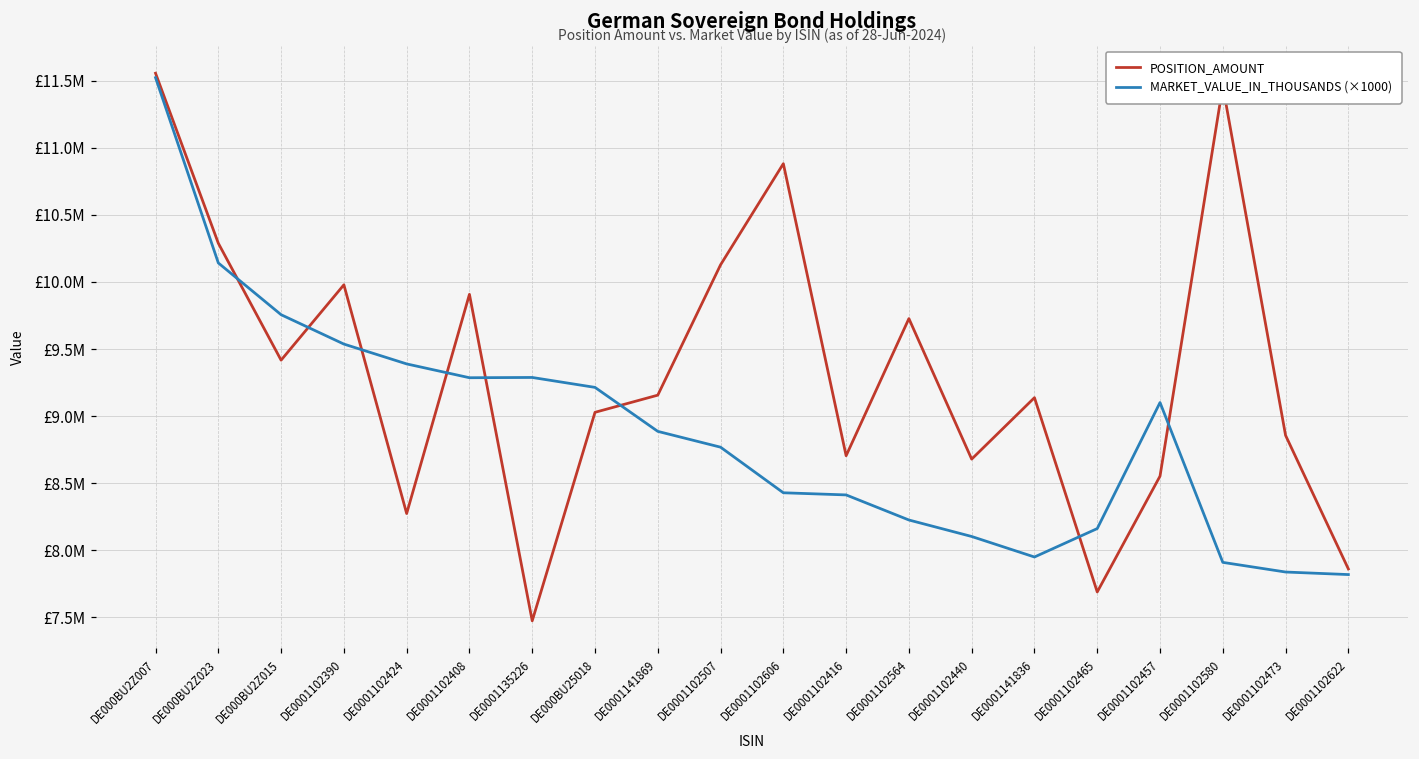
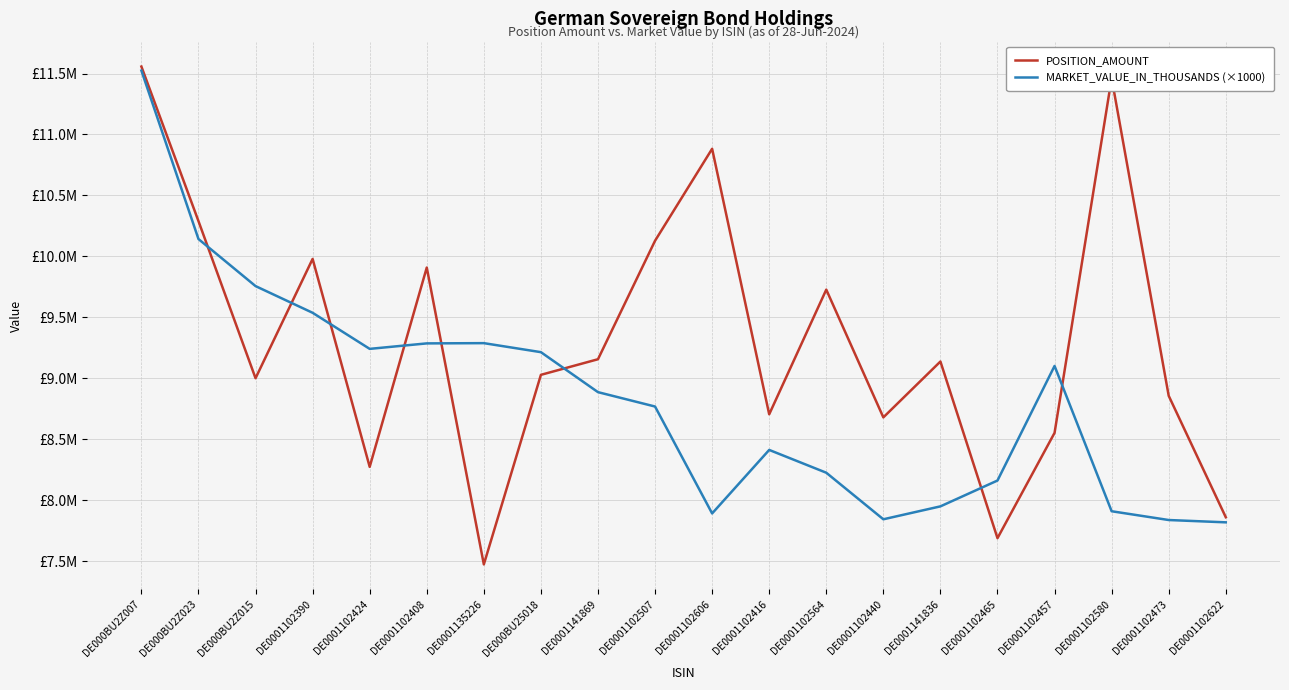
POSITION_AMOUNT, DE000BU2Z015: £9420000 -> £9000000
MARKET_VALUE_IN_THOUSANDS (×1000), DE0001102424: £9390000 -> £9240000
MARKET_VALUE_IN_THOUSANDS (×1000), DE0001102606: £8430000 -> £7890000
MARKET_VALUE_IN_THOUSANDS (×1000), DE0001102440: £8100000 -> £7840000
